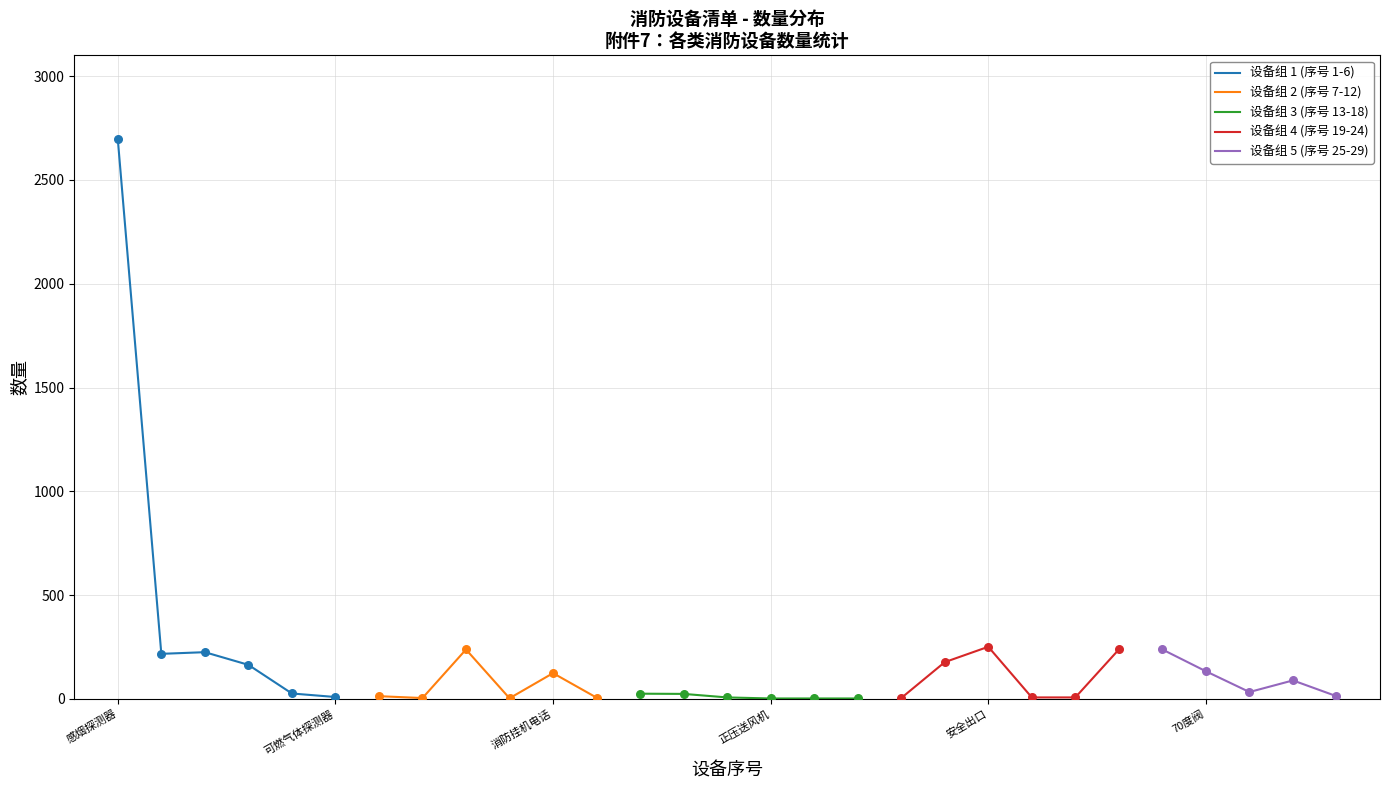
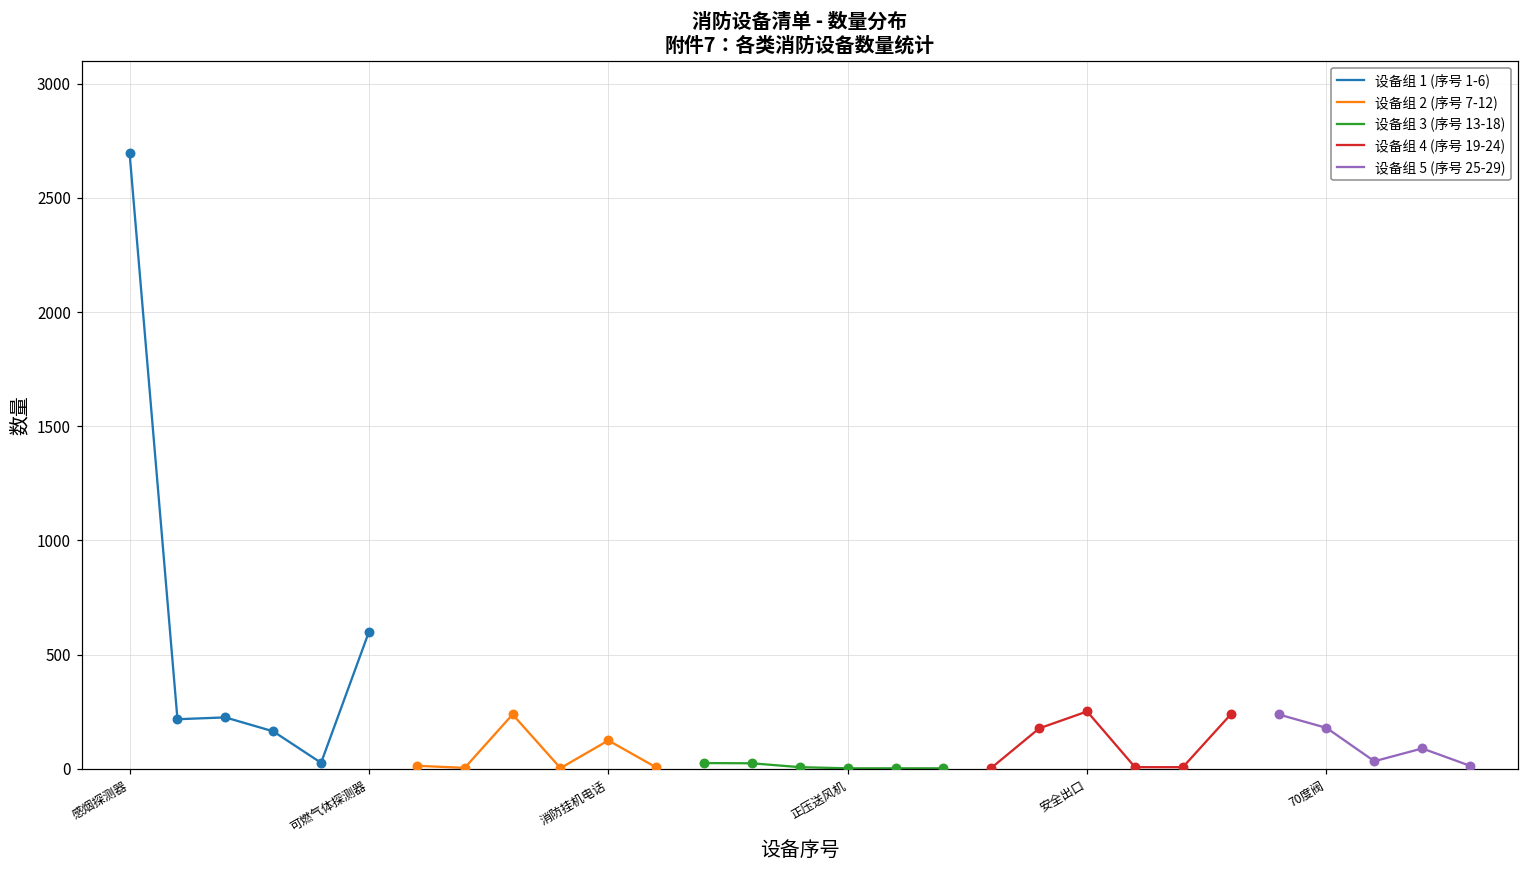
设备组 1 (序号 1-6), 可燃气体探测器: 10 -> 600
设备组 5 (序号 25-29), 70度阀: 130 -> 180
